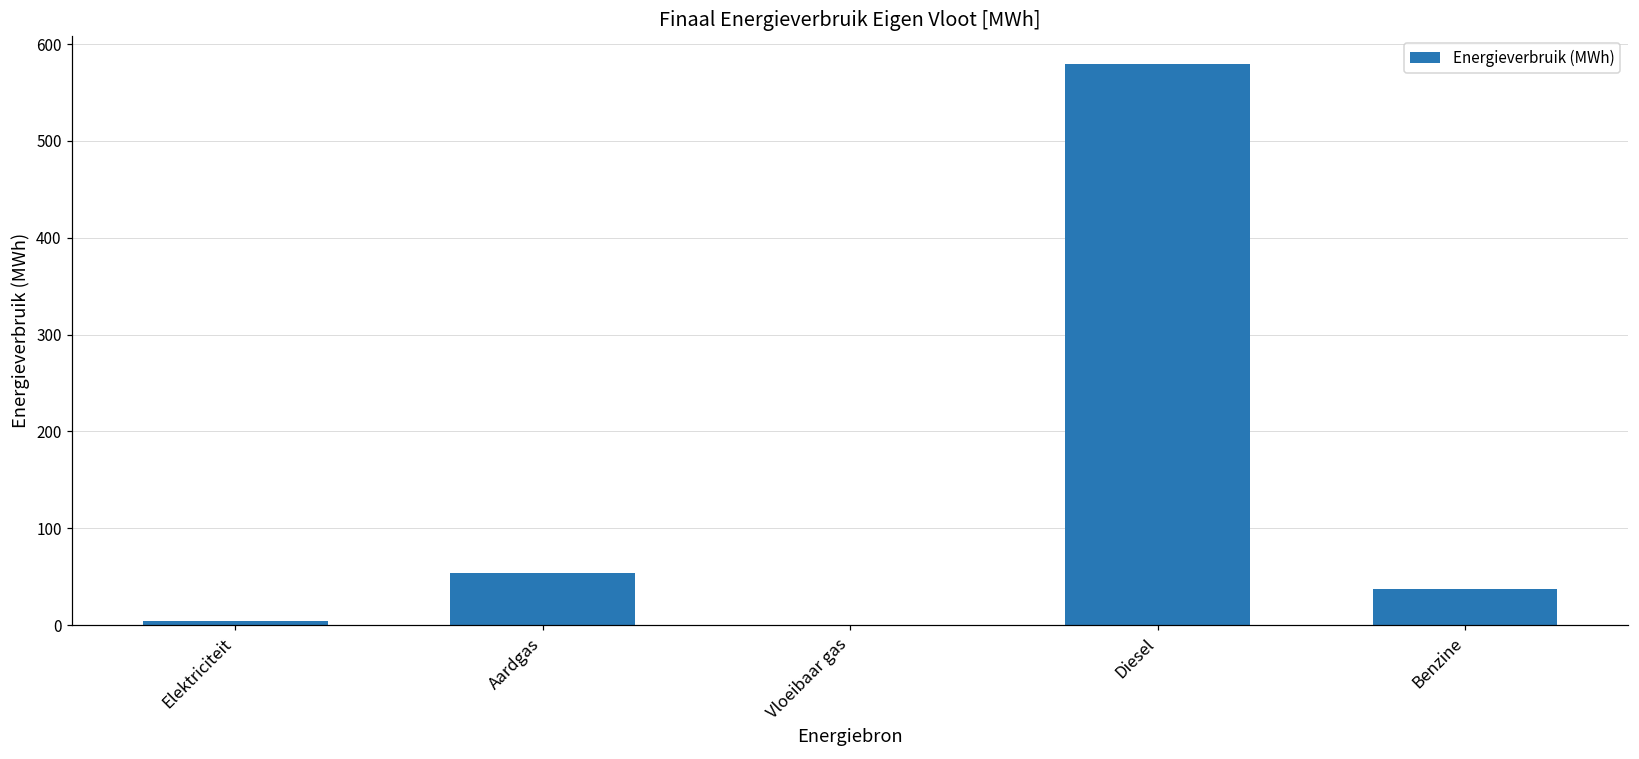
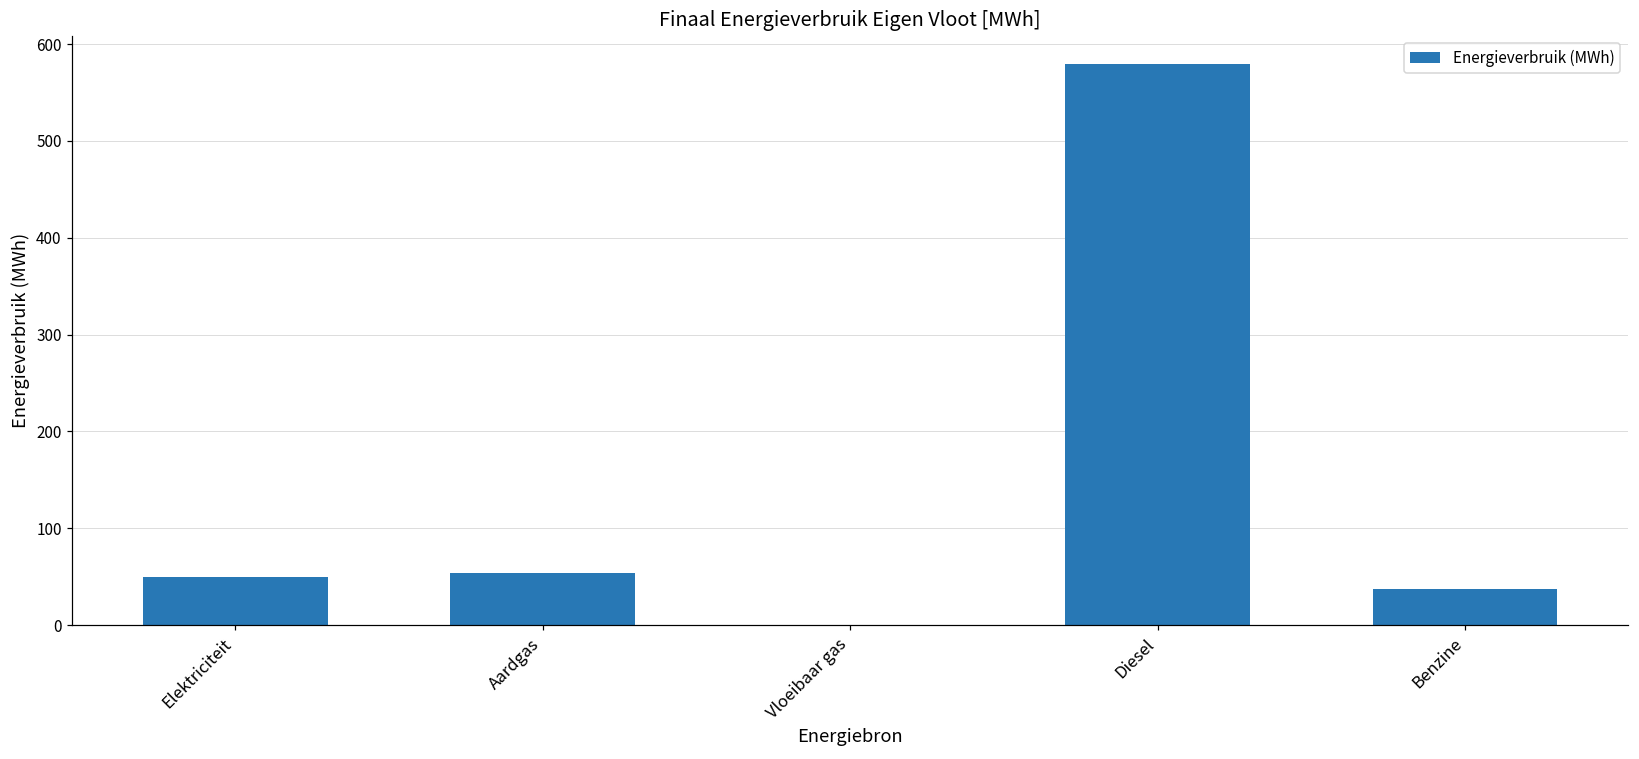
Elektriciteit: 0 -> 50
